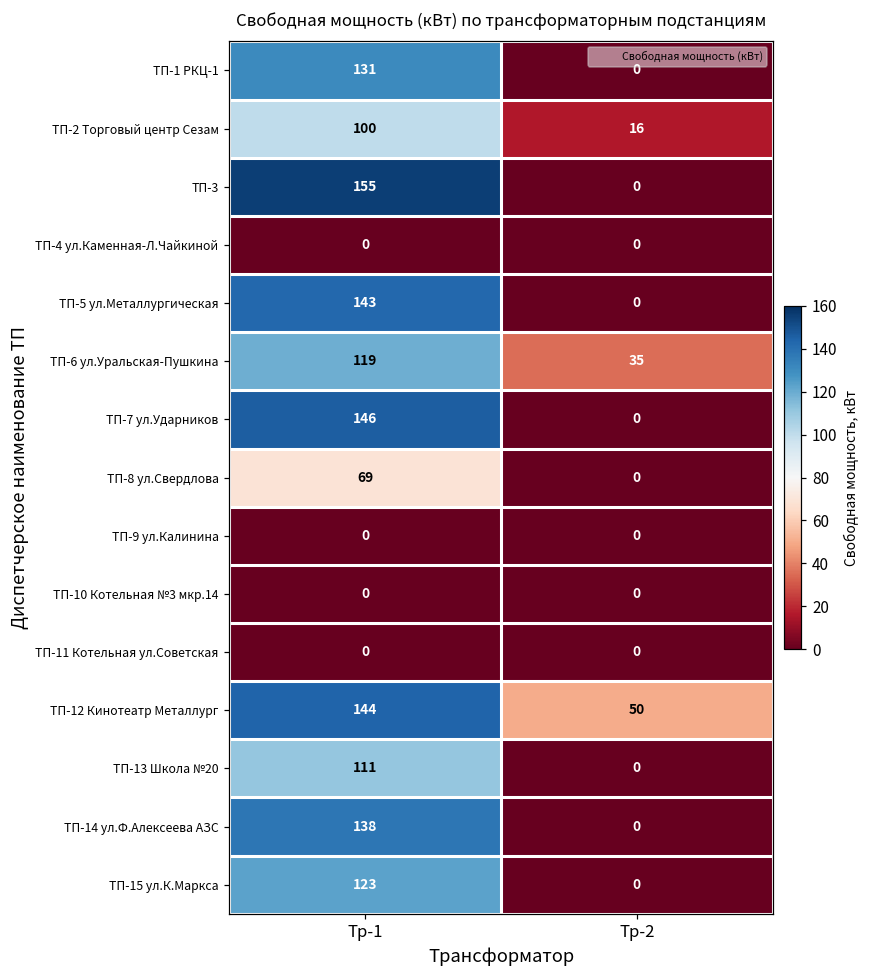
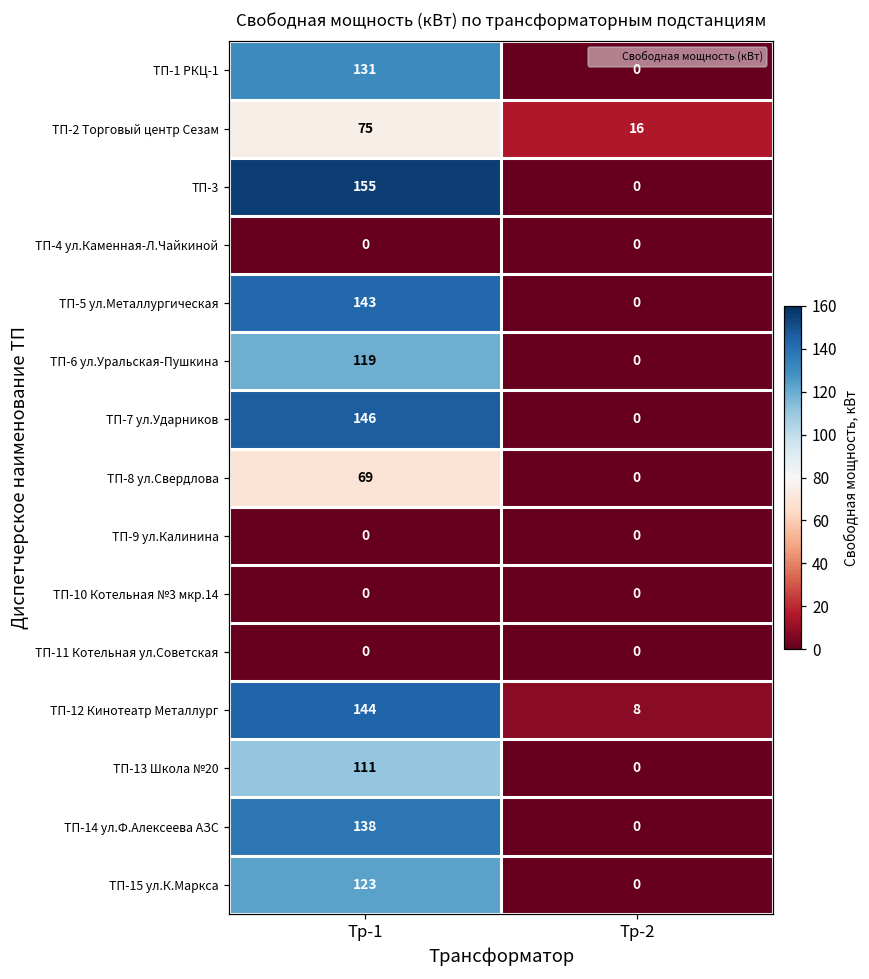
ТП-2 Торговый центр Сезам, Тр-1: 100 -> 75
ТП-6 ул.Уральская-Пушкина, Тр-2: 35 -> 0
ТП-12 Кинотеатр Металлург, Тр-2: 50 -> 8
